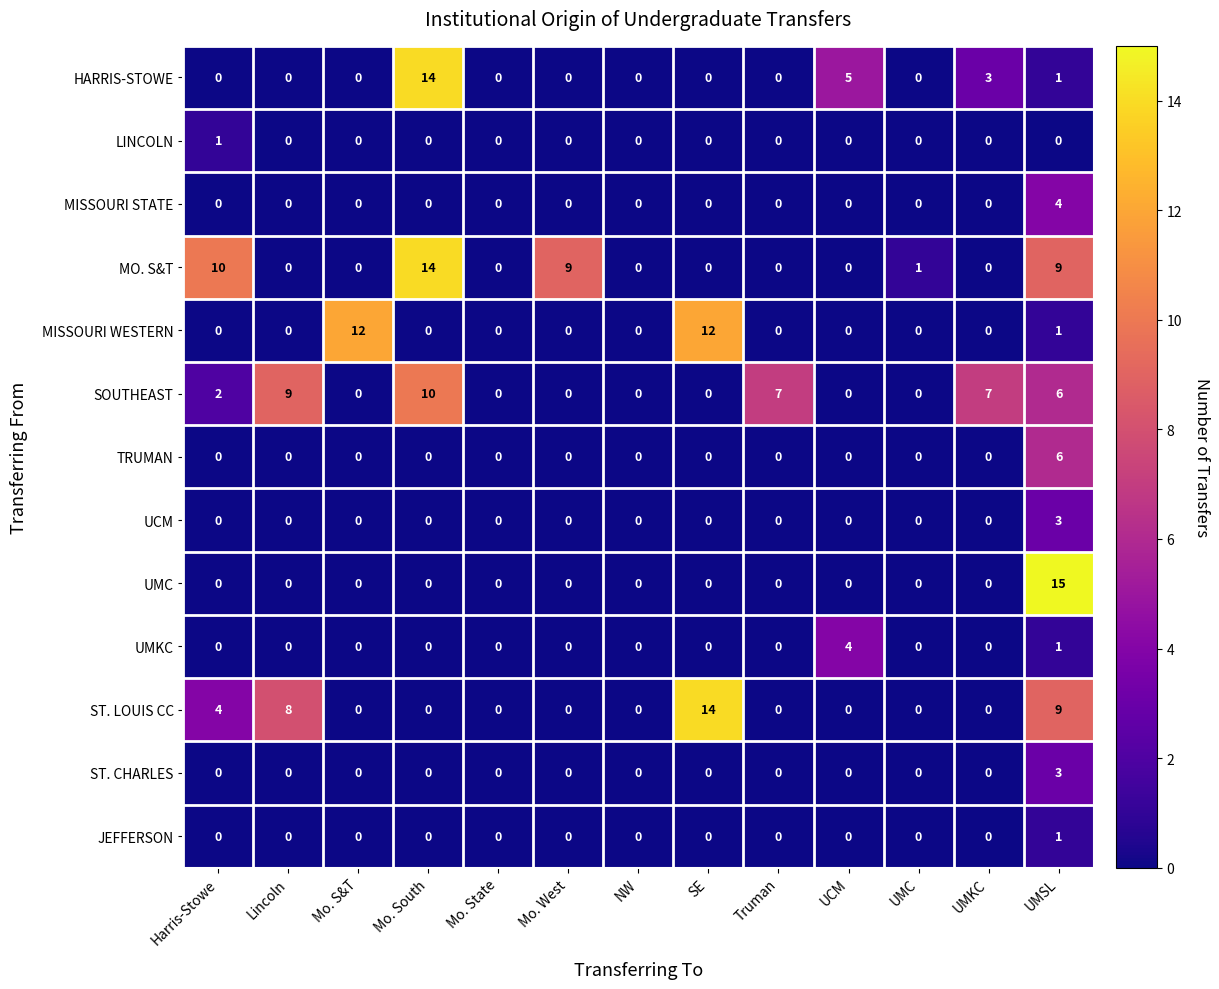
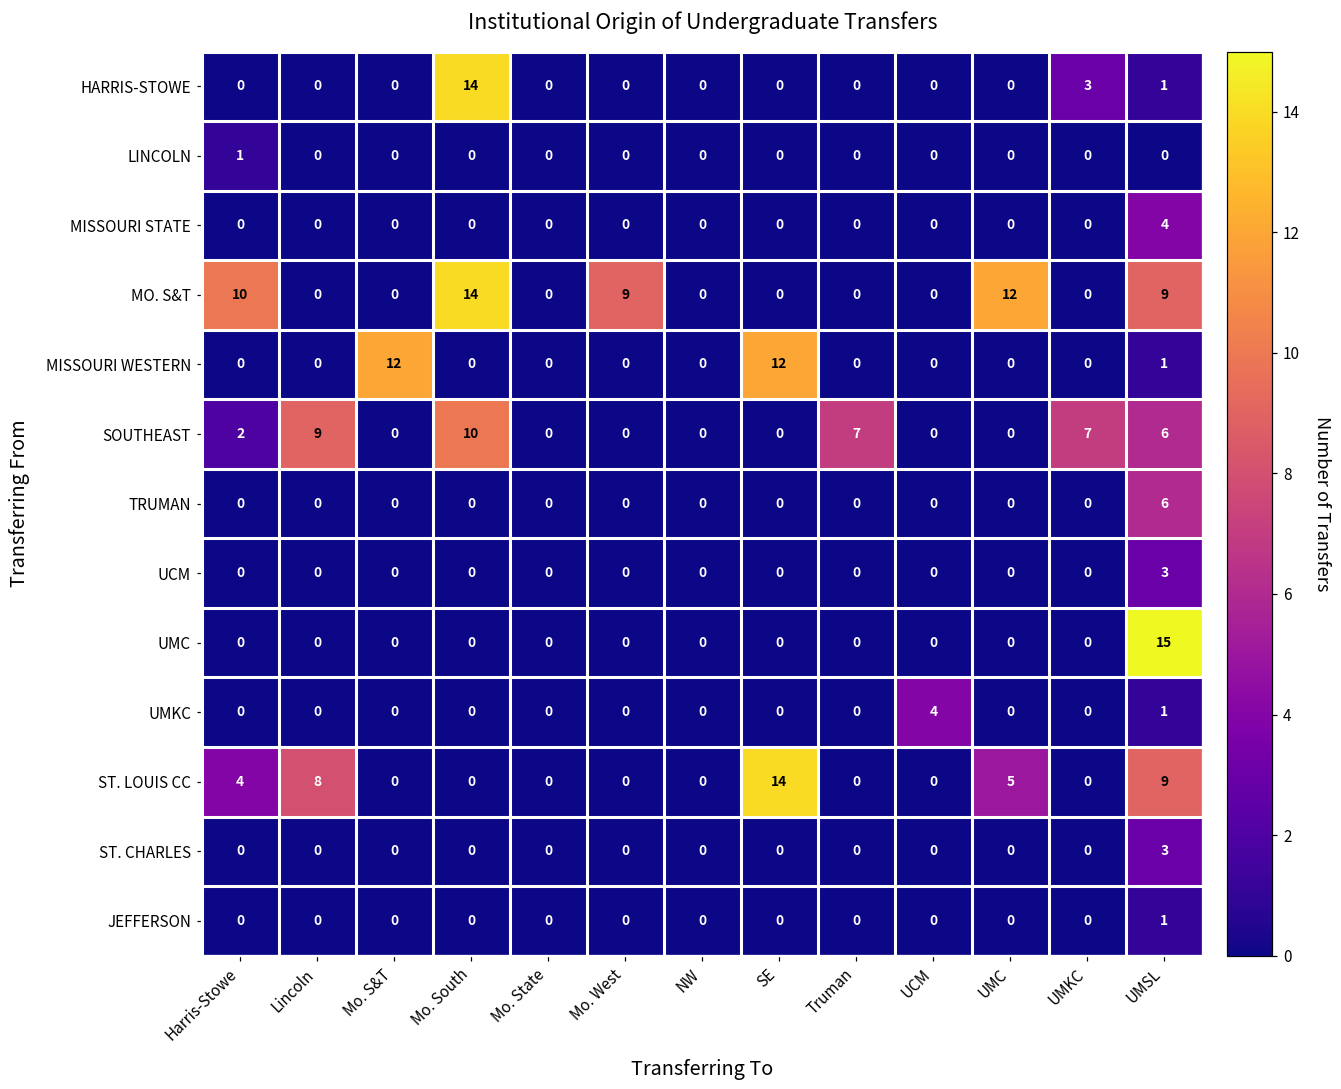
HARRIS-STOWE, UCM: 5 -> 0
MO. S&T, UMC: 1 -> 12
ST. LOUIS CC, UMC: 0 -> 5
